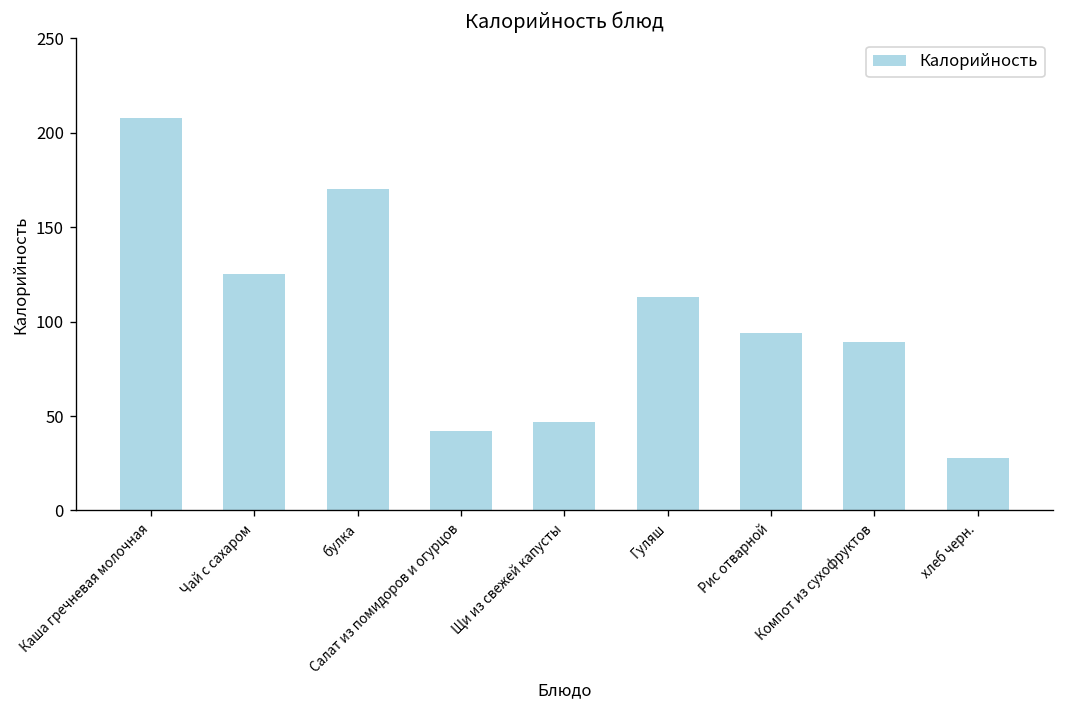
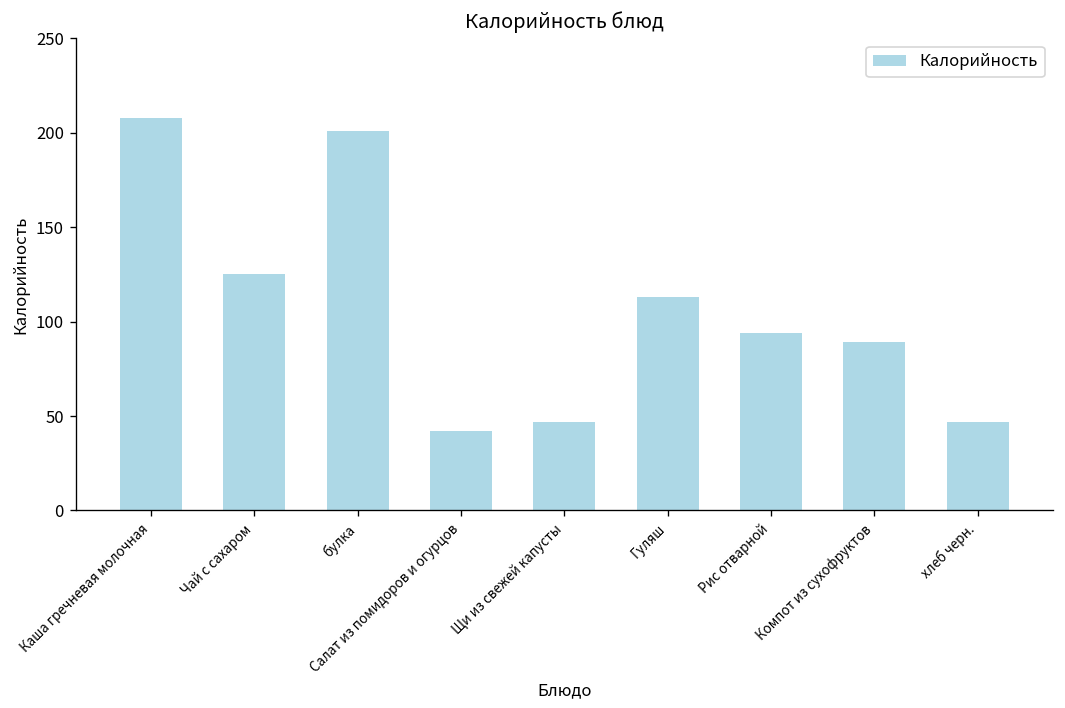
булка: 170 -> 201
хлеб черн.: 28 -> 47
